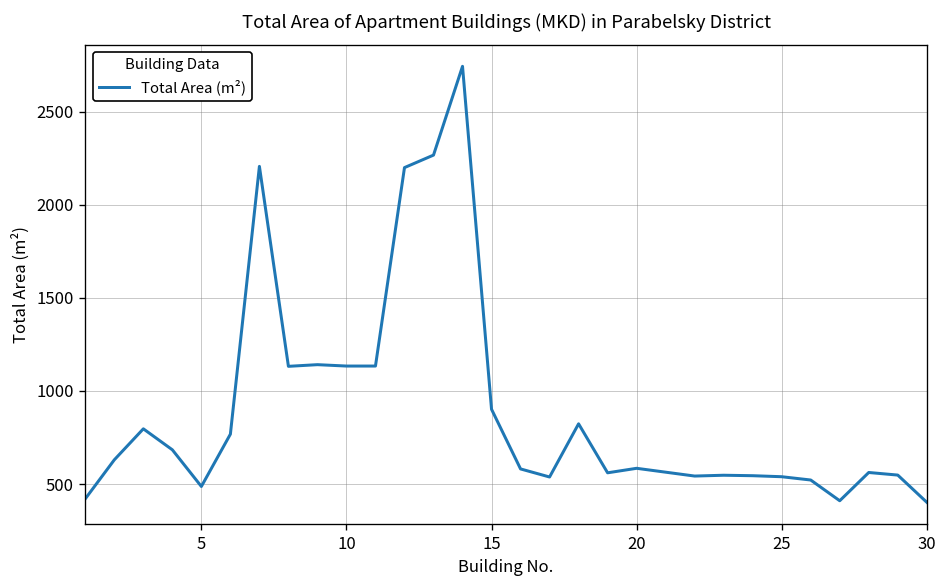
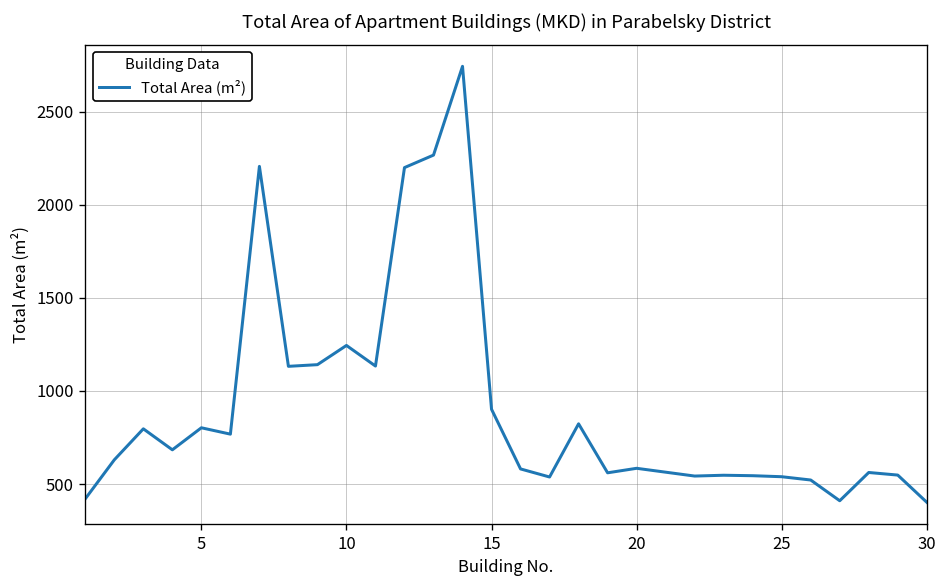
5: 490 -> 800
10: 1130 -> 1240
